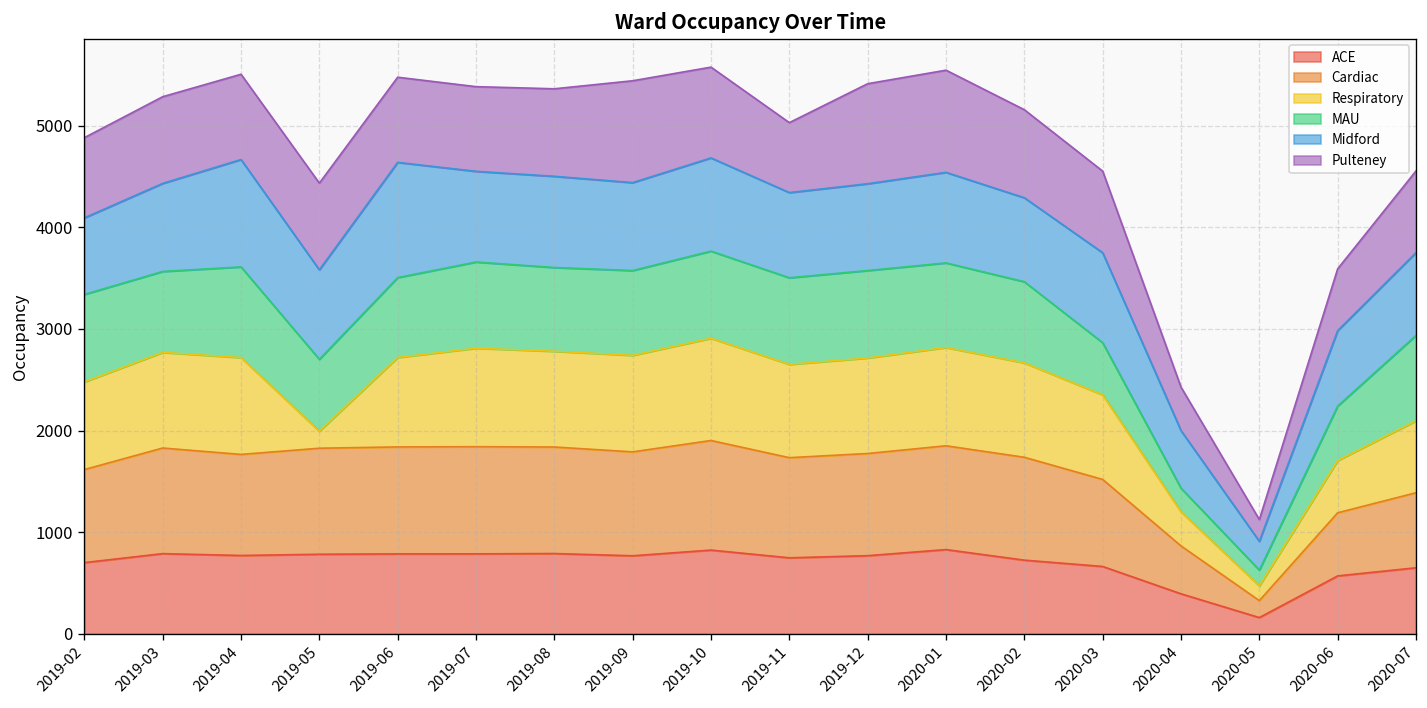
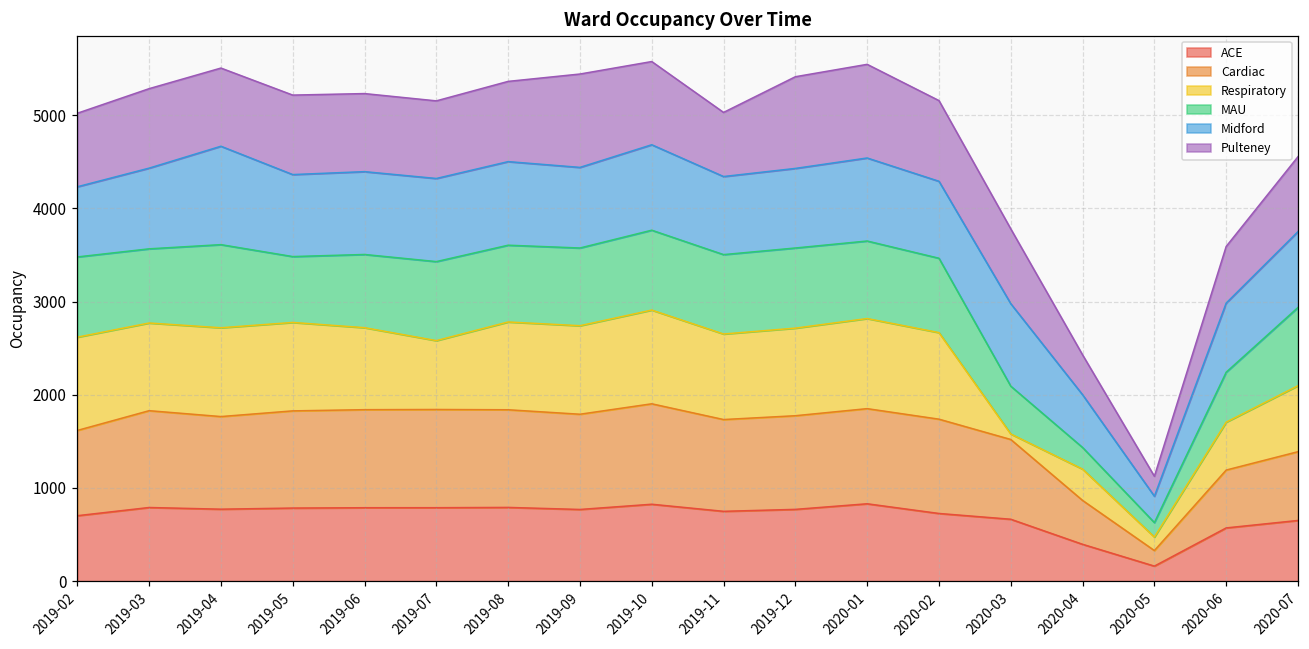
Respiratory, 2019-02: 900 -> 1000
Respiratory, 2019-05: 200 -> 900
Midford, 2019-06: 1100 -> 900
Respiratory, 2019-07: 1000 -> 700
Respiratory, 2020-03: 800 -> 100
